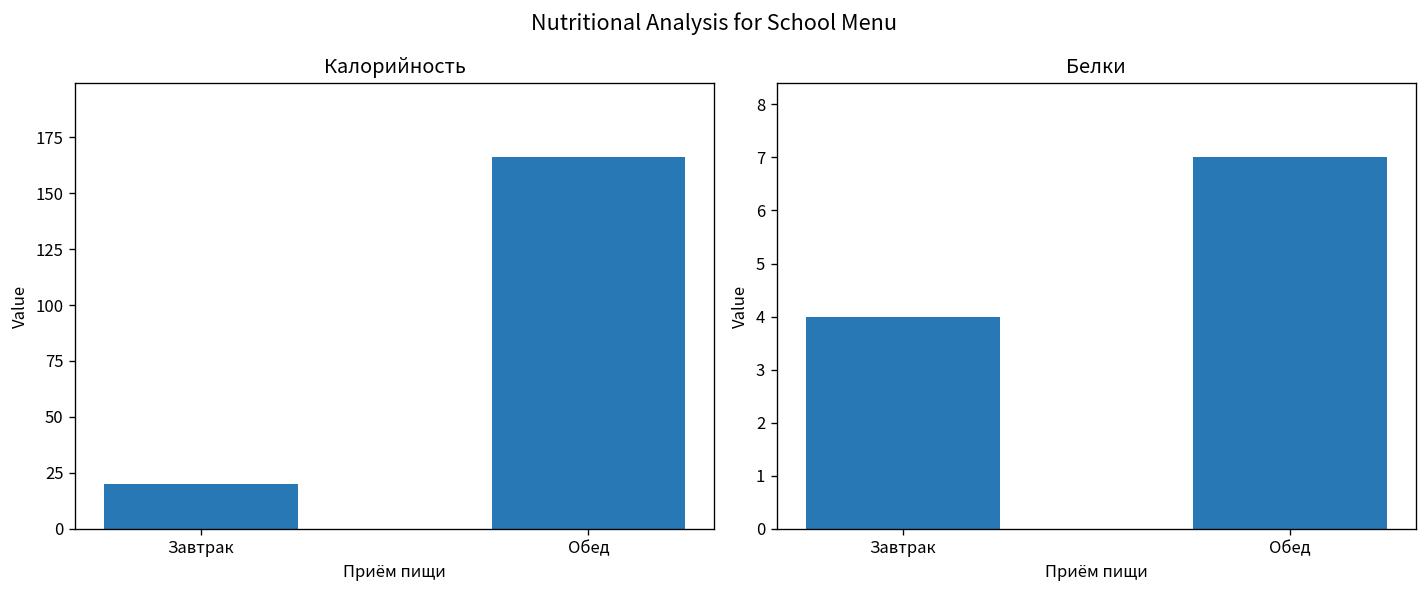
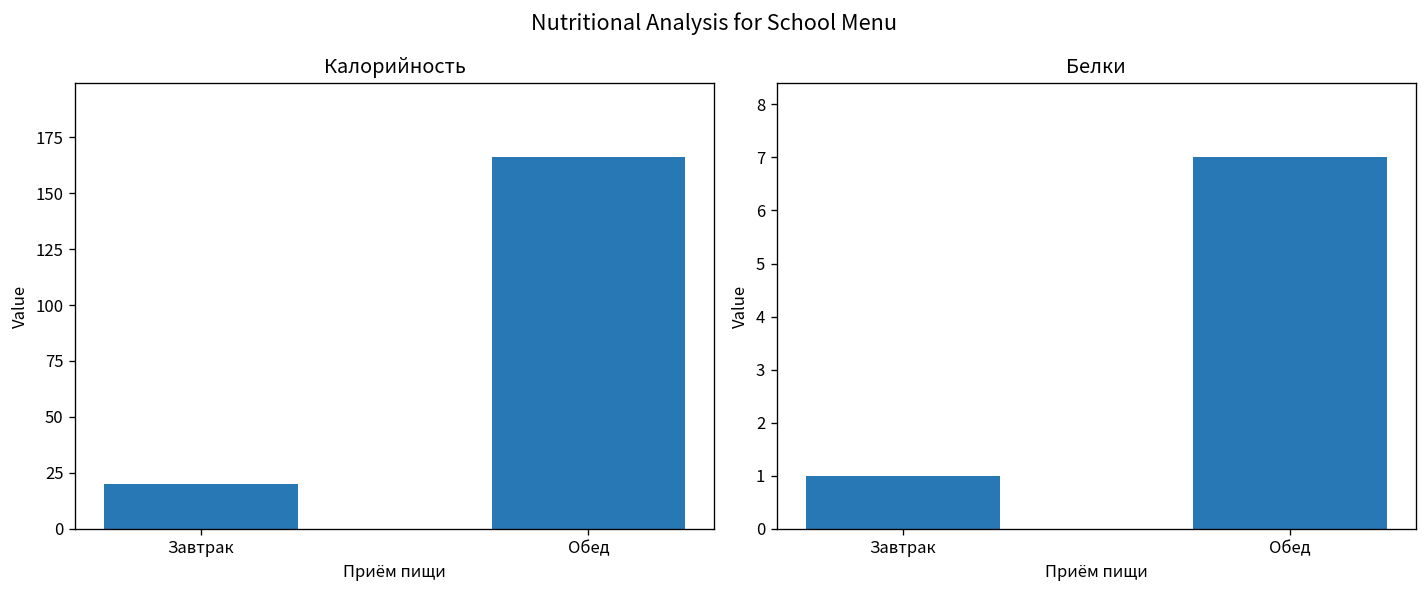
Белки, Завтрак: 4 -> 1
